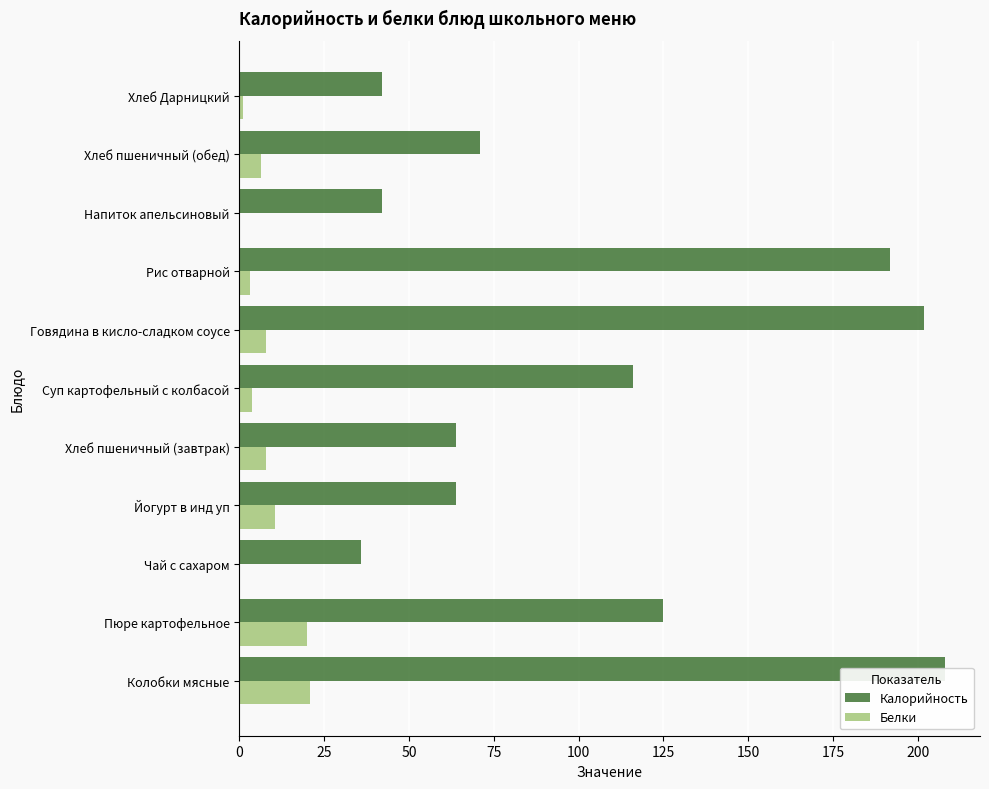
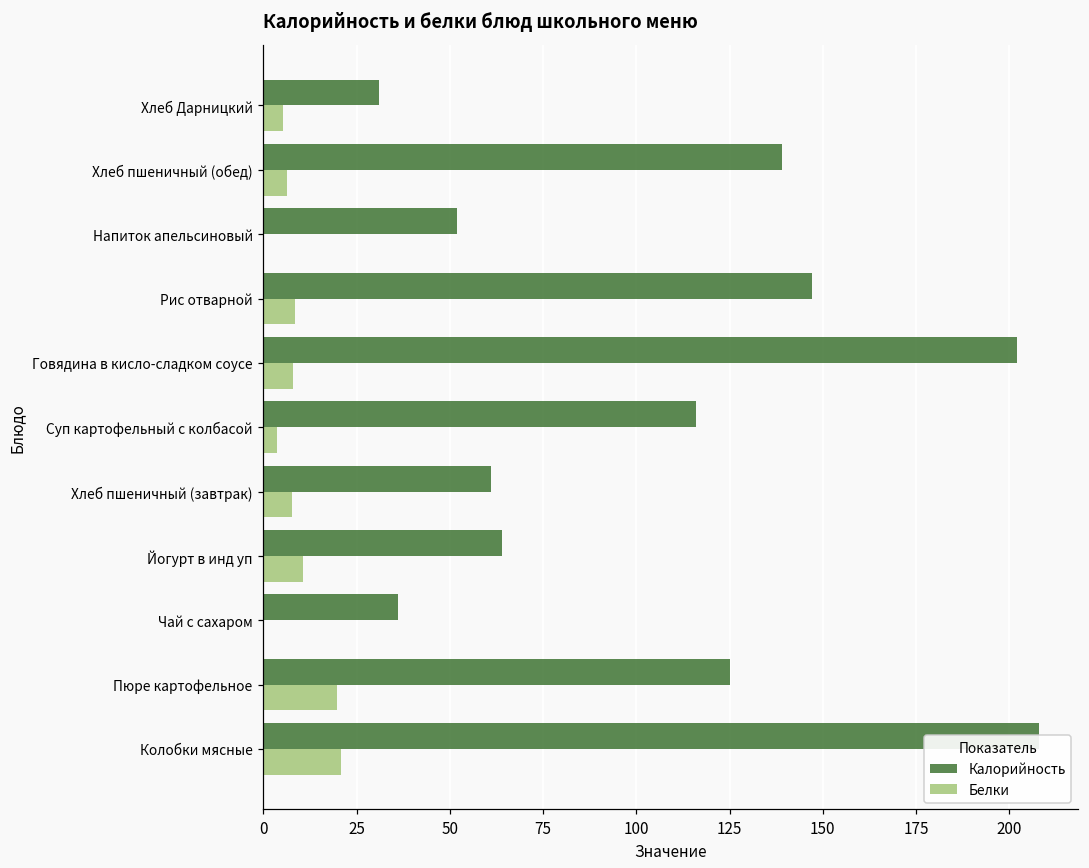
Калорийность, Хлеб Дарницкий: 42 -> 31
Белки, Хлеб Дарницкий: 1 -> 5
Калорийность, Хлеб пшеничный (обед): 71 -> 139
Калорийность, Напиток апельсиновый: 42 -> 52
Калорийность, Рис отварной: 192 -> 147
Белки, Рис отварной: 3 -> 8
Калорийность, Хлеб пшеничный (завтрак): 64 -> 61
